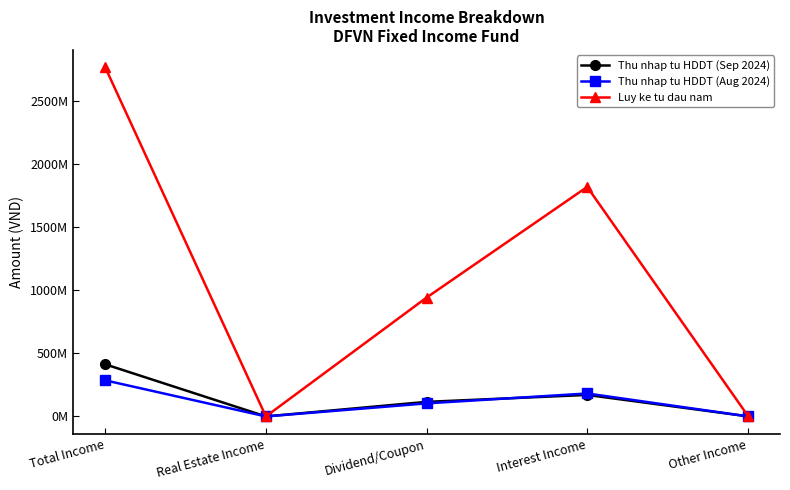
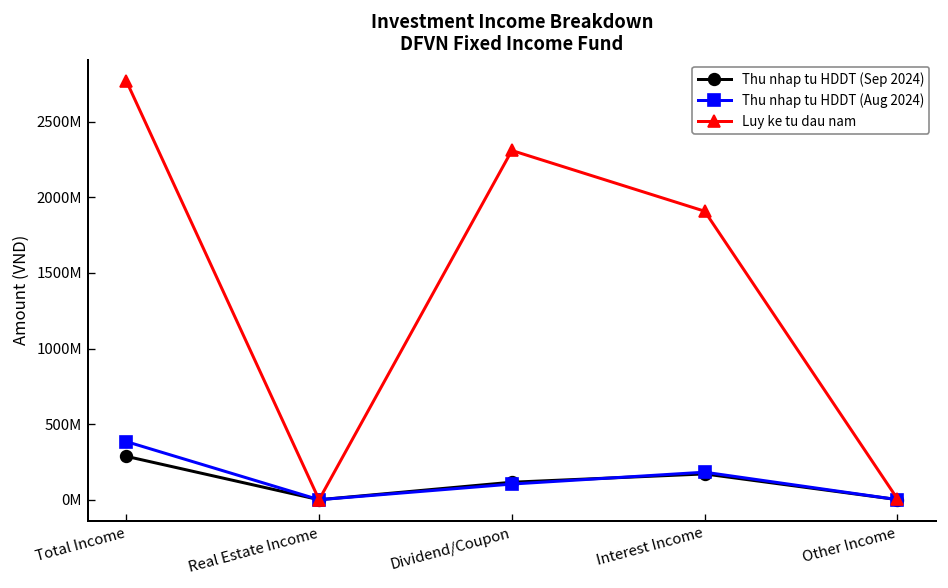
Thu nhap tu HDDT (Sep 2024), Total Income: 410000000 -> 290000000
Thu nhap tu HDDT (Aug 2024), Total Income: 290000000 -> 380000000
Luy ke tu dau nam, Dividend/Coupon: 940000000 -> 2310000000
Luy ke tu dau nam, Interest Income: 1820000000 -> 1910000000
